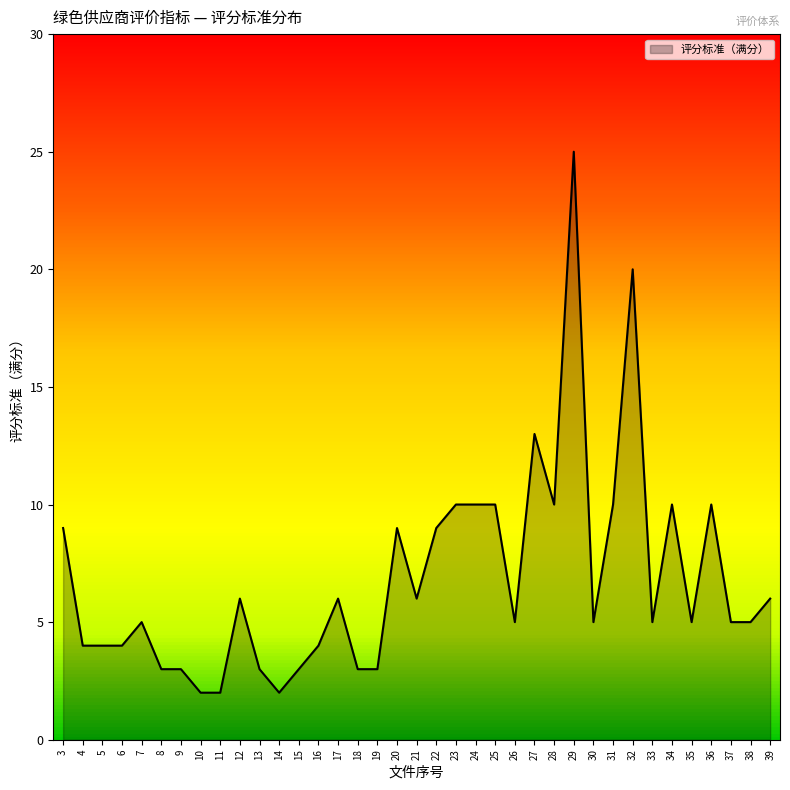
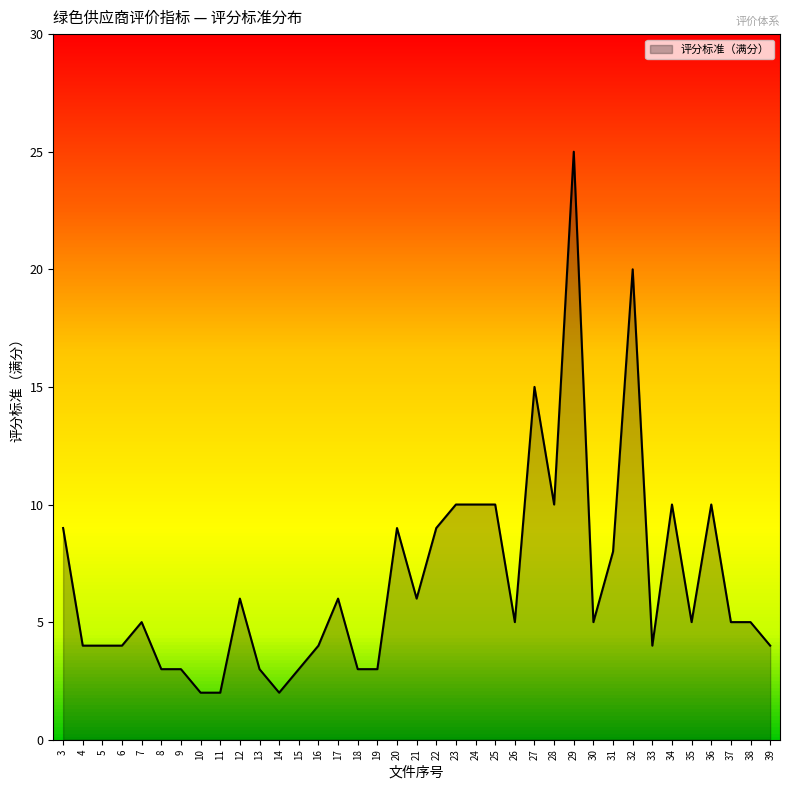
27: 13 -> 15
31: 10 -> 8
33: 5 -> 4
39: 6 -> 4
